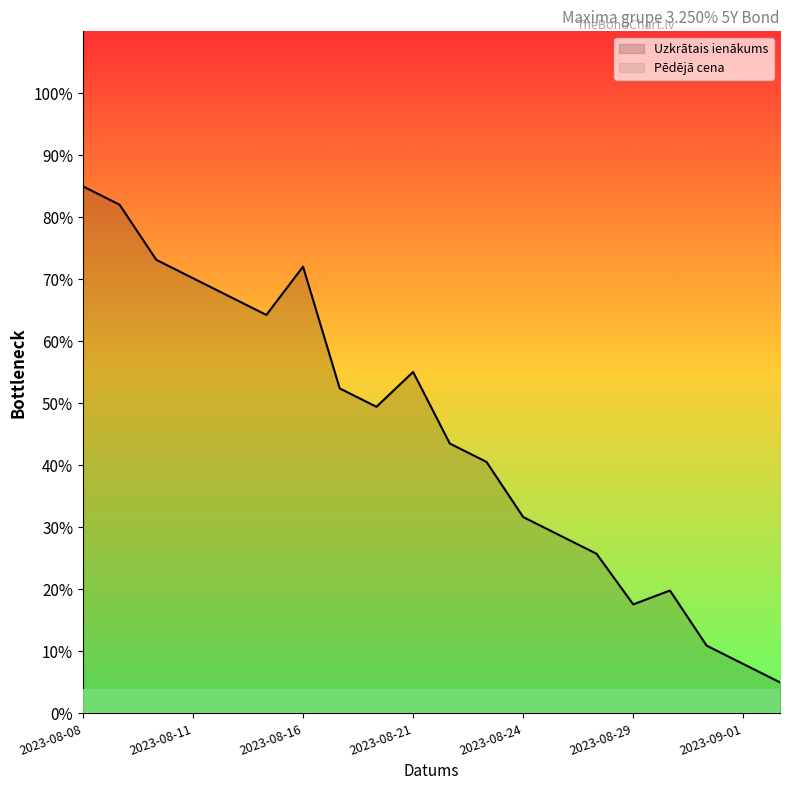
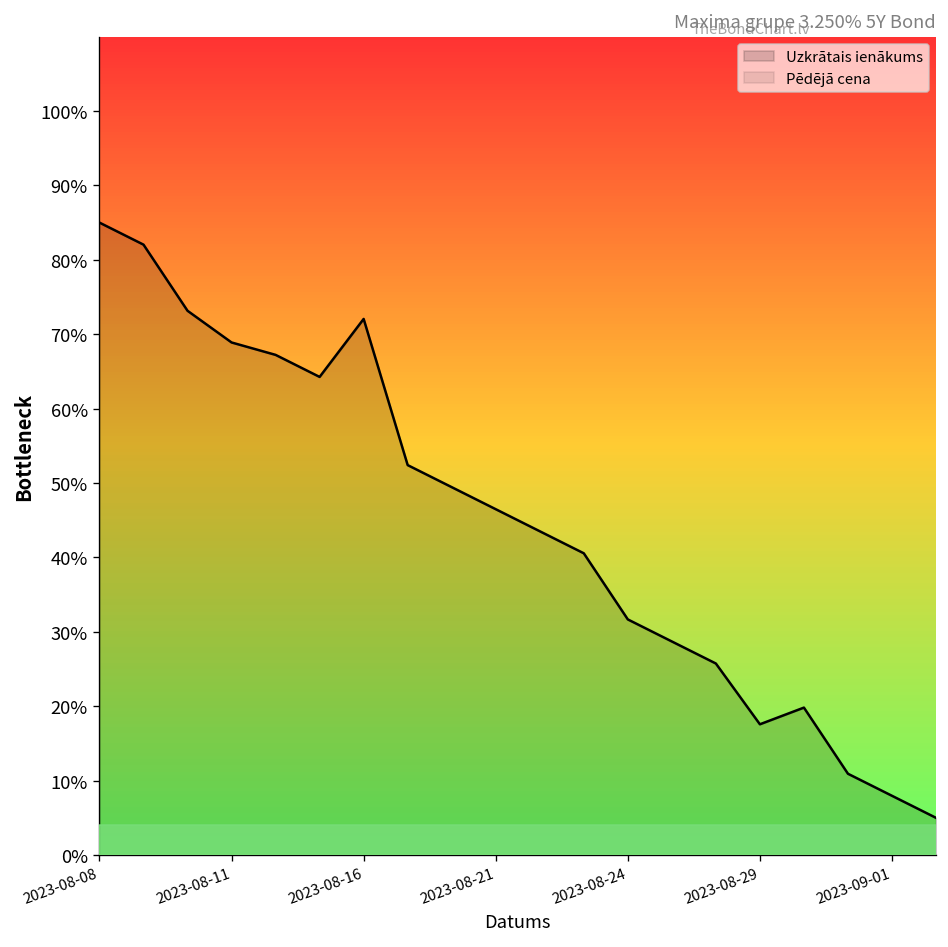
2023-08-11: 70% -> 69%
2023-08-21: 55% -> 46%
